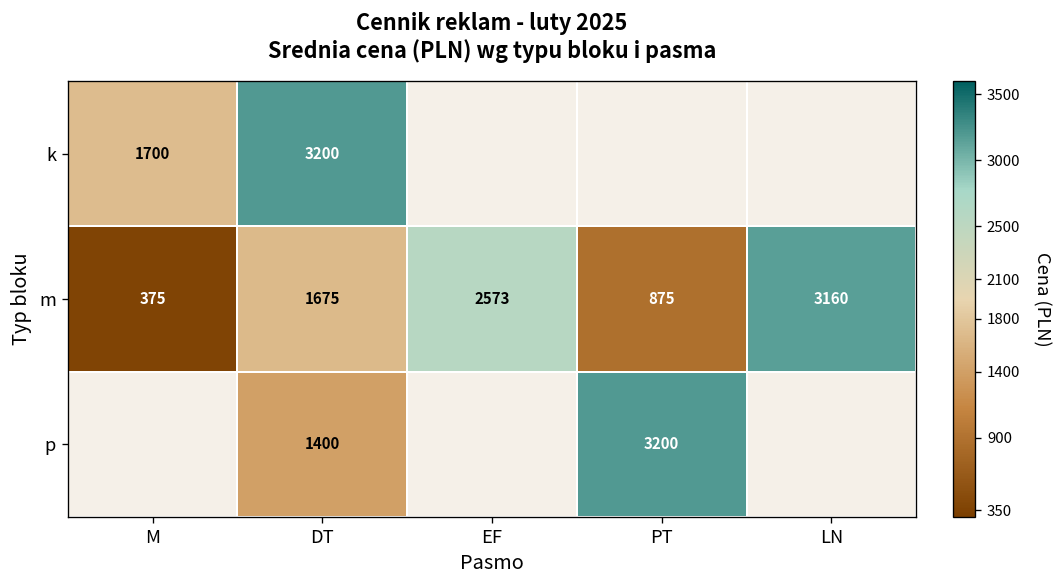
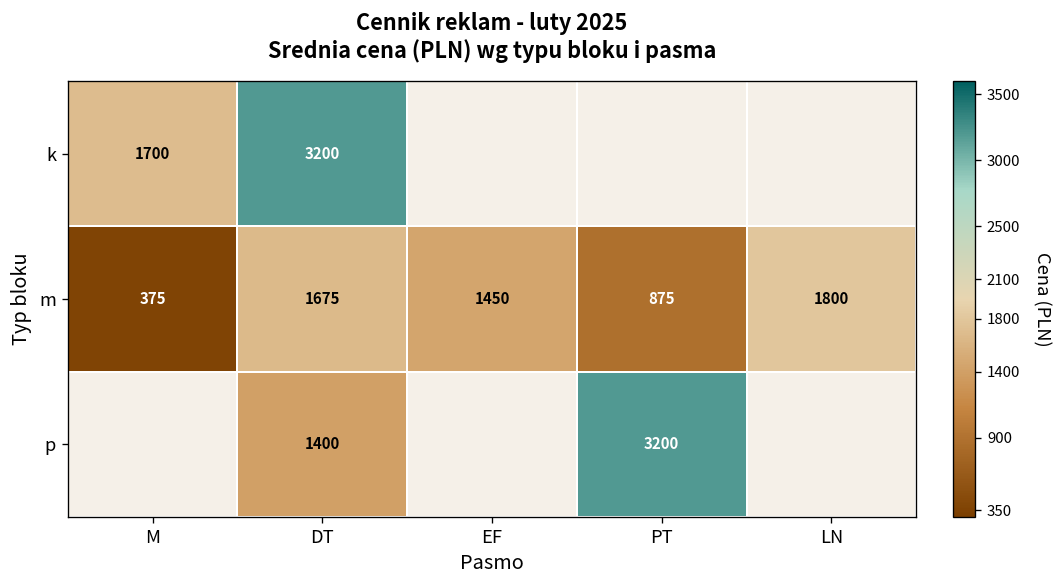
m, EF: 2573 -> 1450
m, LN: 3160 -> 1800
